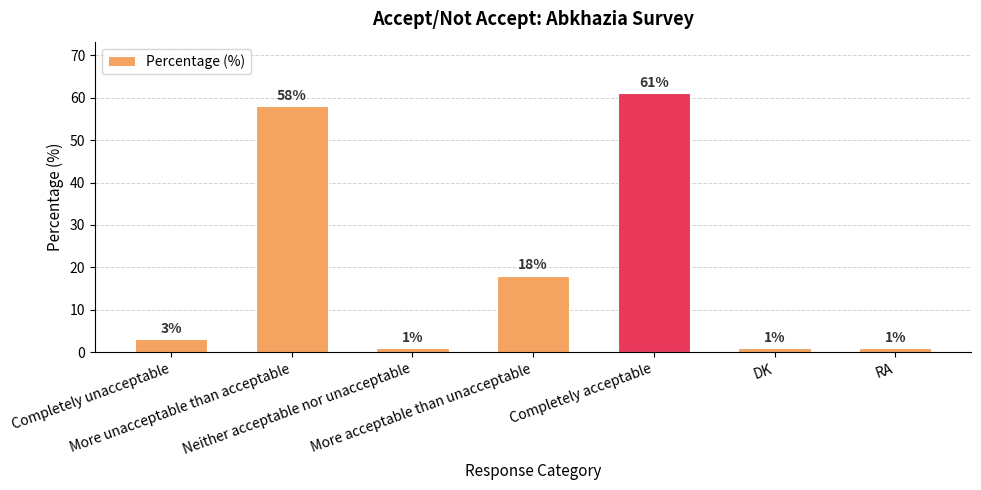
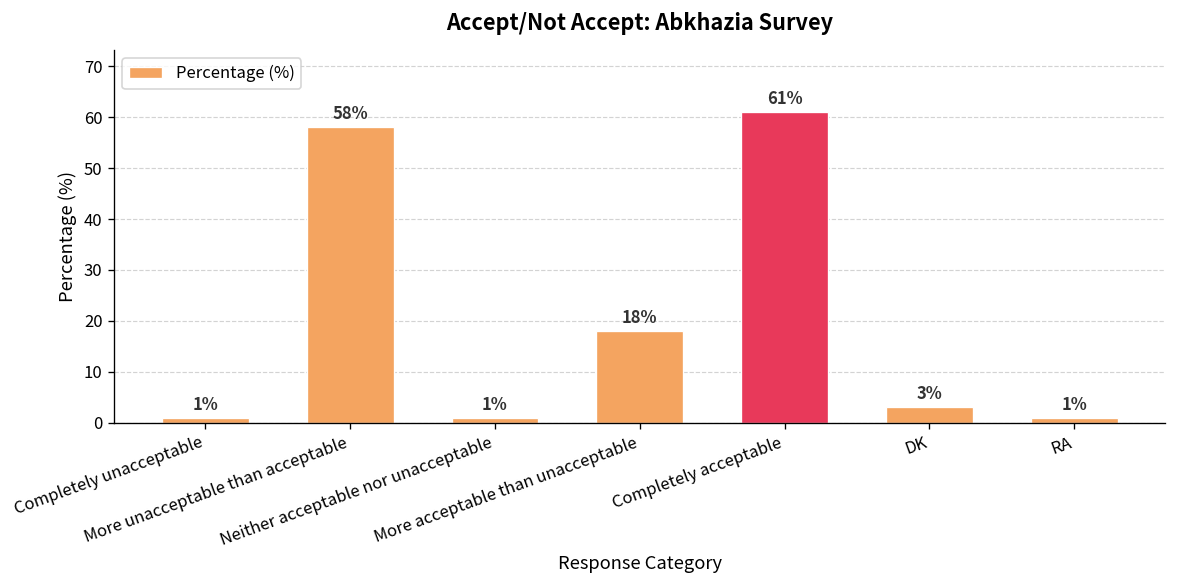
Completely unacceptable: 3% -> 1%
DK: 1% -> 3%
